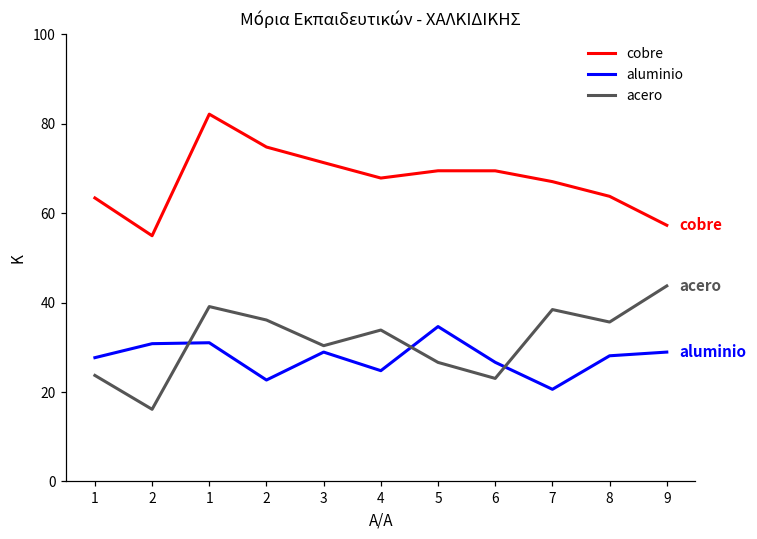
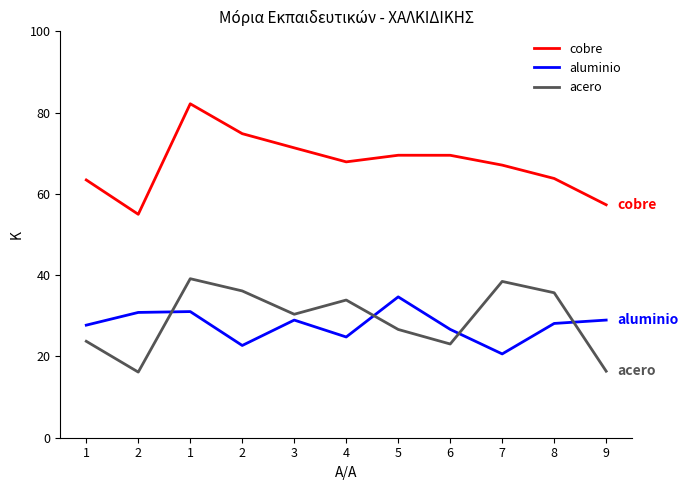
acero, 9: 44 -> 16
